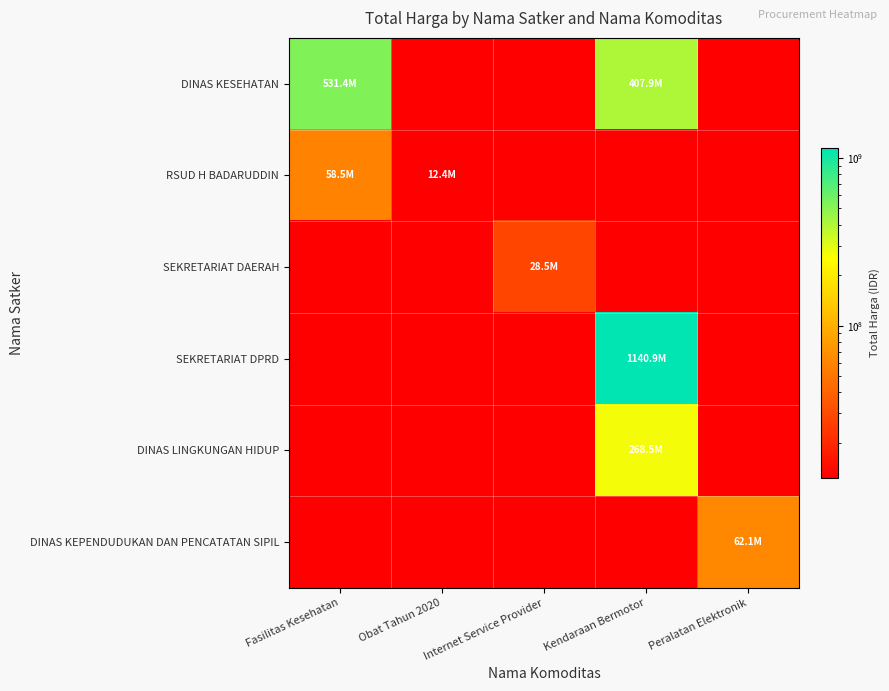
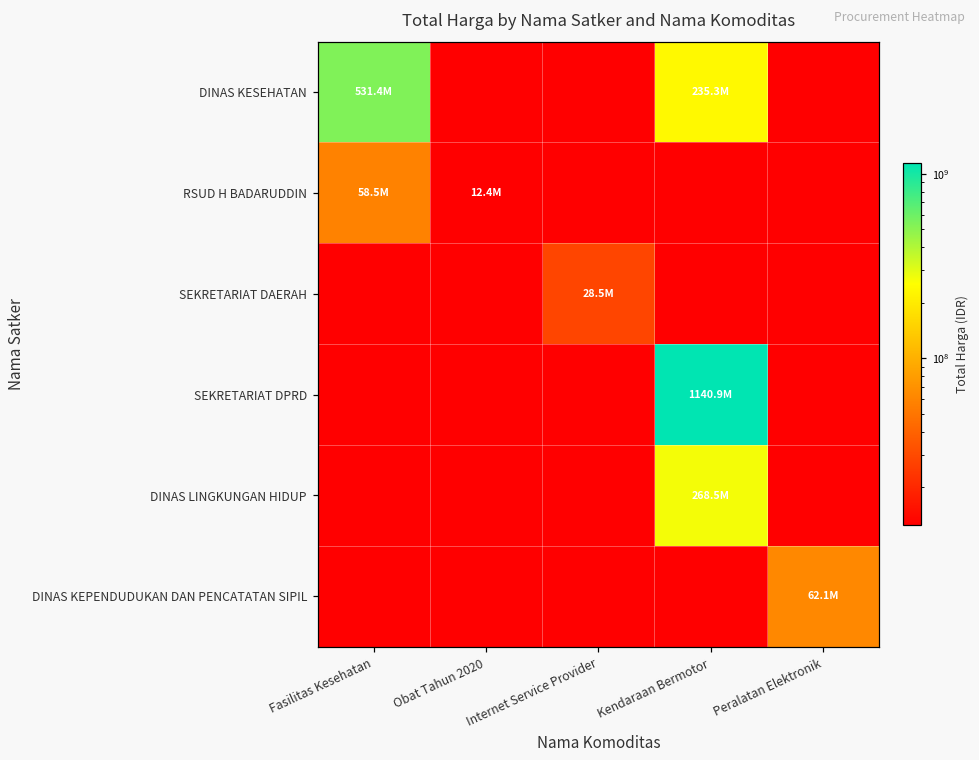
DINAS KESEHATAN, Kendaraan Bermotor: 407.9M -> 235.3M
